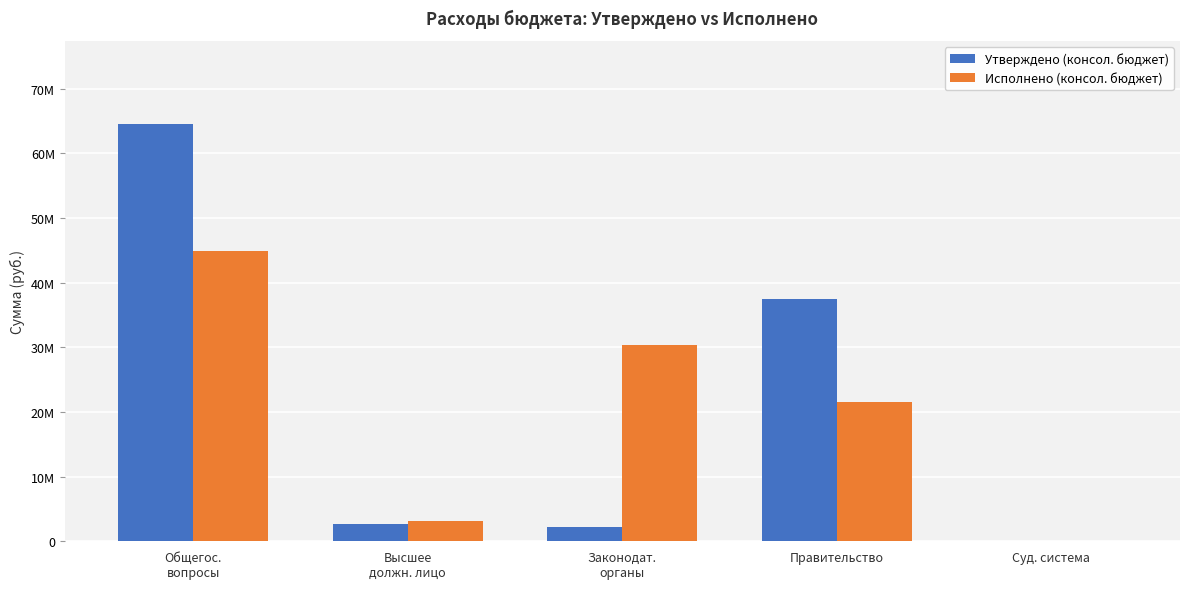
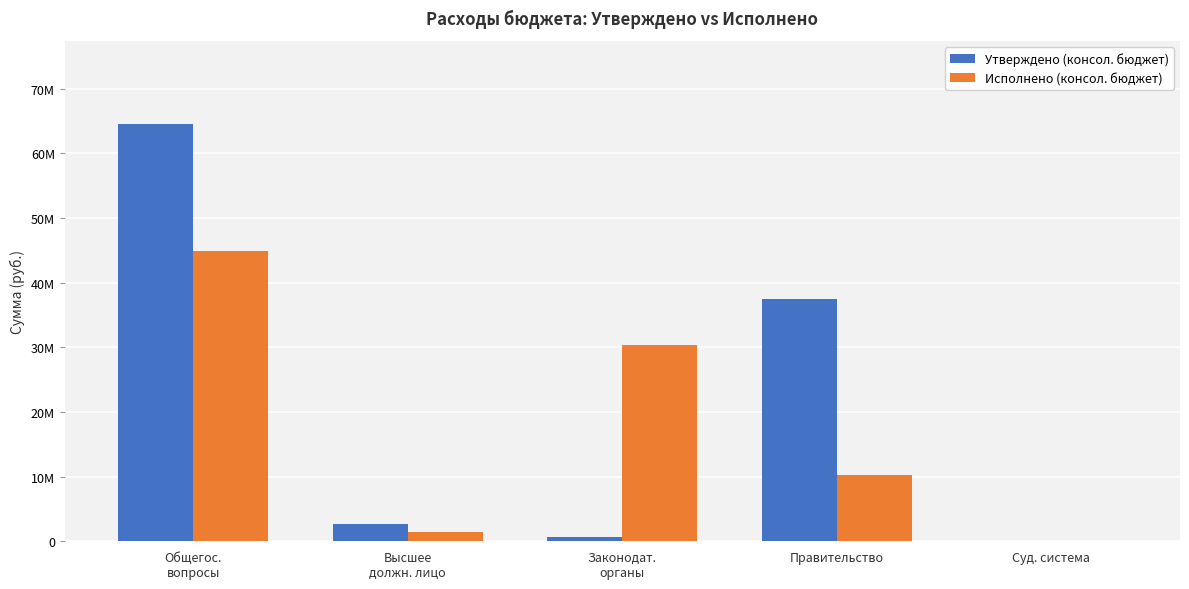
Исполнено (консол. бюджет), Высшее должн. лицо: 3М -> 2М
Утверждено (консол. бюджет), Законодат. органы: 2М -> 1М
Исполнено (консол. бюджет), Правительство: 22М -> 10М
